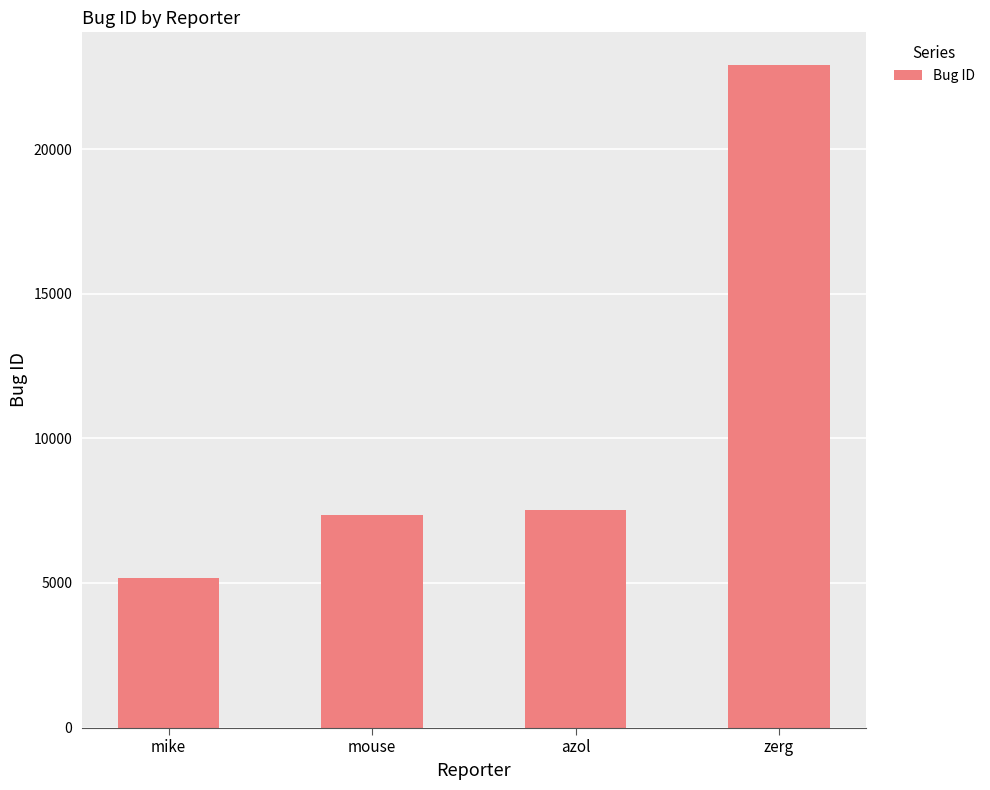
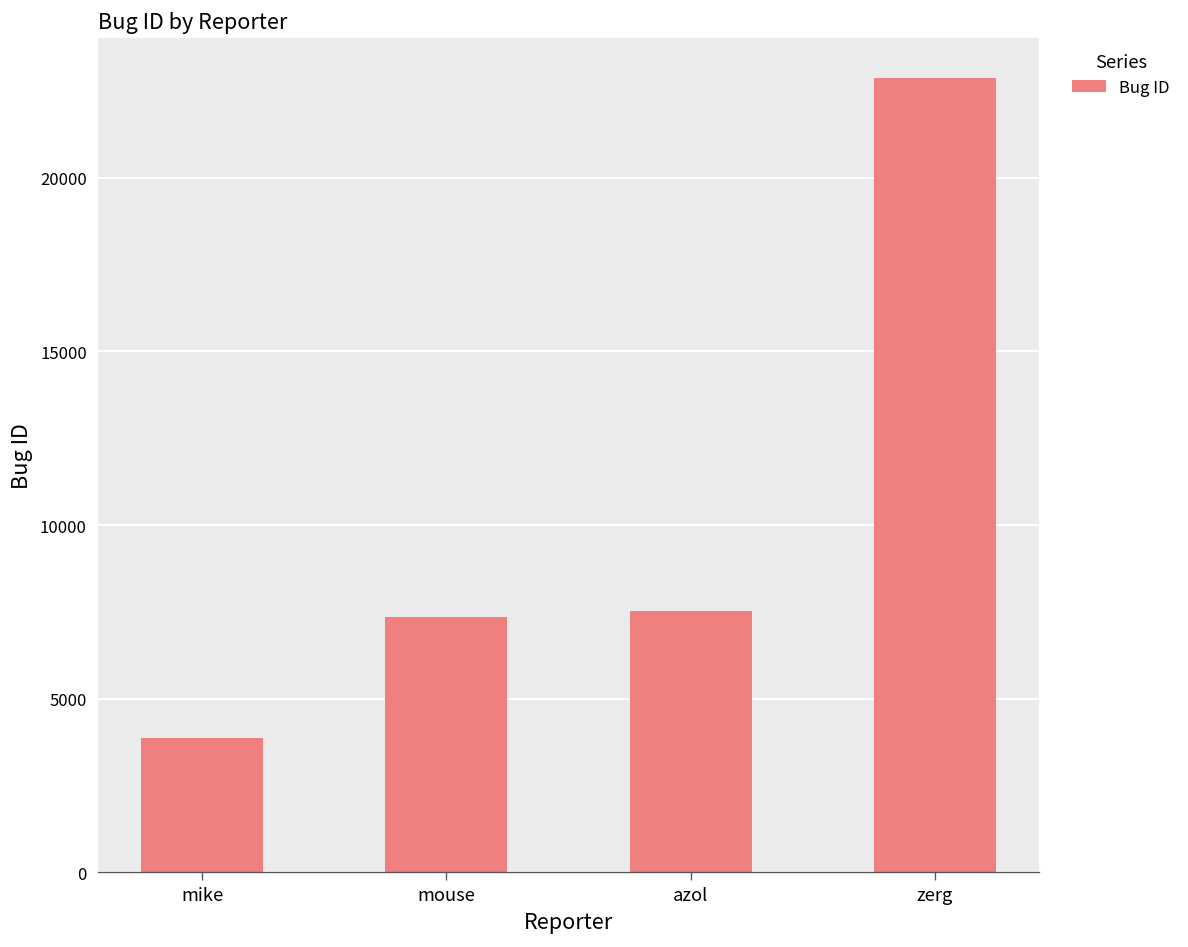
mike: 5200 -> 3900
